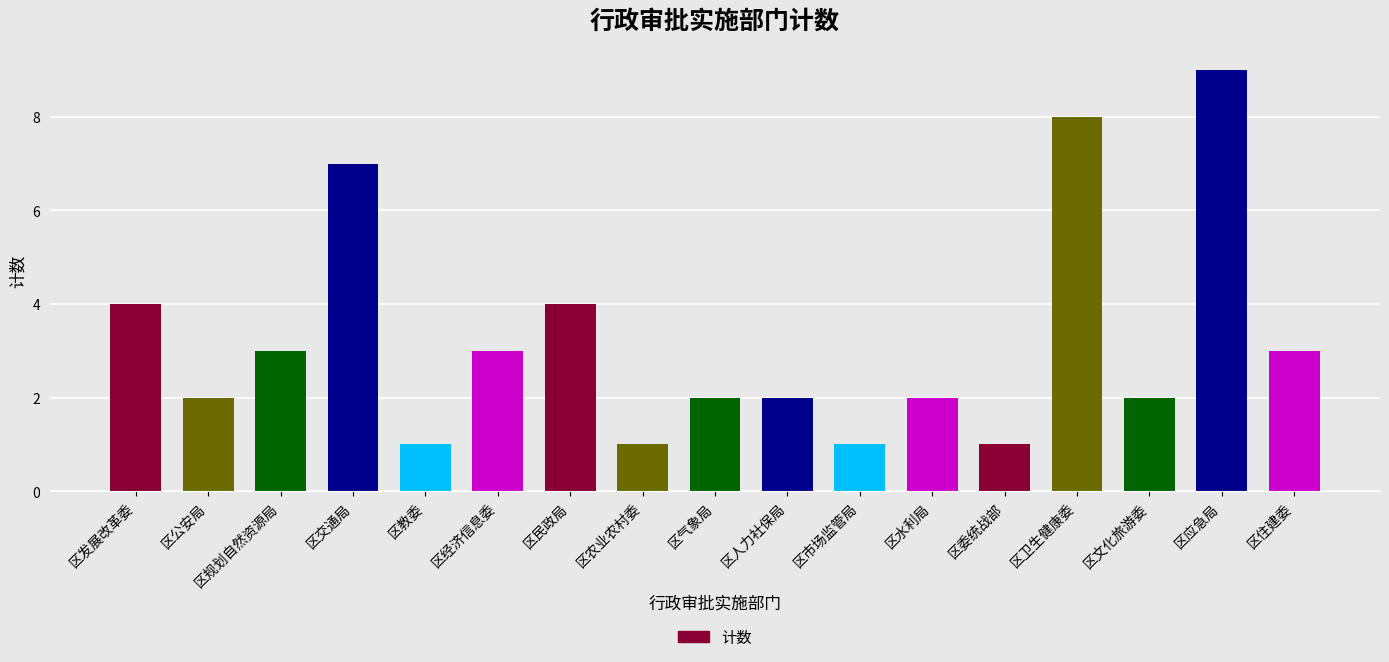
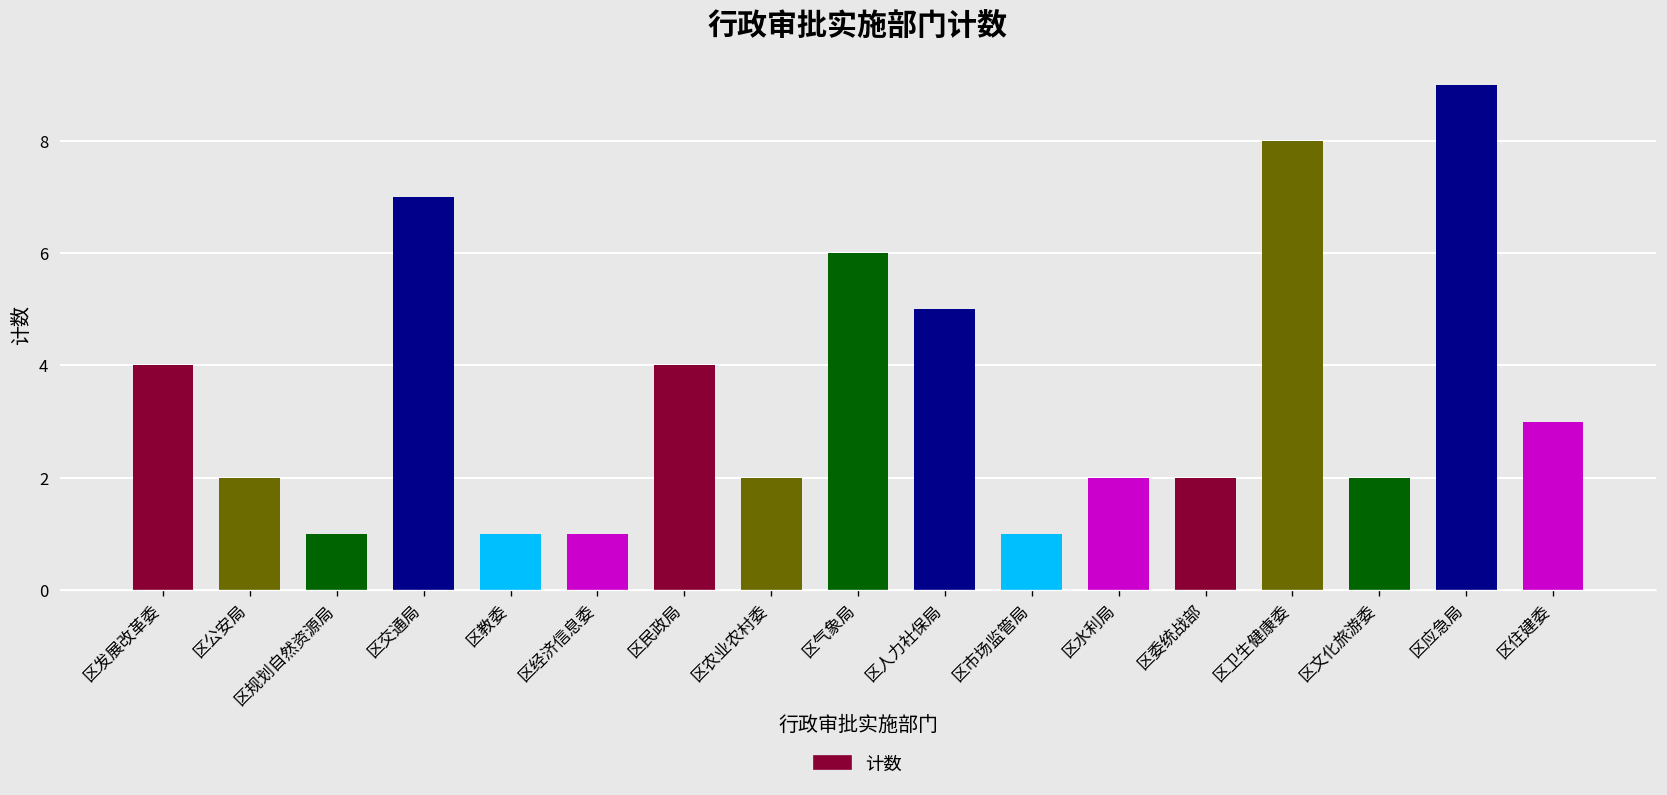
区规划自然资源局: 3 -> 1
区经济信息委: 3 -> 1
区农业农村委: 1 -> 2
区气象局: 2 -> 6
区人力社保局: 2 -> 5
区委统战部: 1 -> 2
